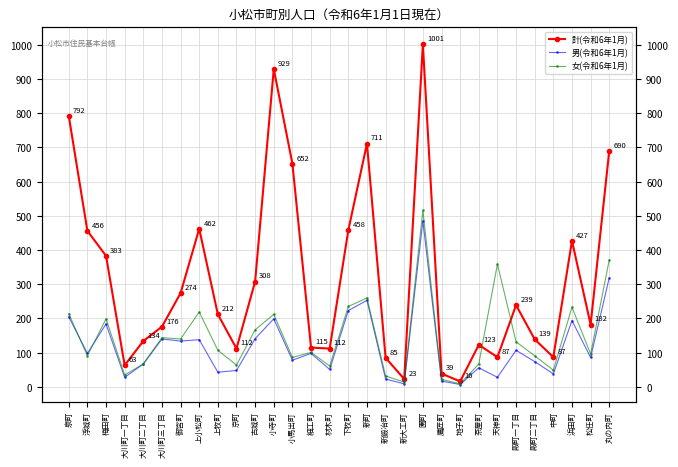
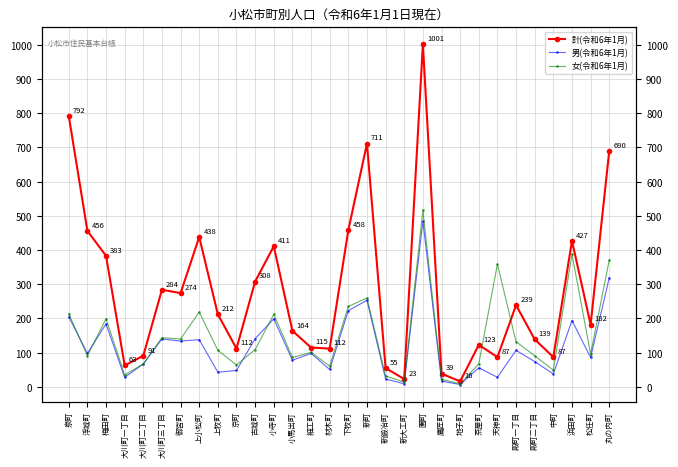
計(令和6年1月), 大川町二丁目: 134 -> 91
計(令和6年1月), 大川町三丁目: 176 -> 284
計(令和6年1月), 上小松町: 462 -> 438
女(令和6年1月), 古城町: 170 -> 110
計(令和6年1月), 小寺町: 929 -> 411
計(令和6年1月), 小馬出町: 652 -> 164
計(令和6年1月), 新鍛冶町: 85 -> 55
女(令和6年1月), 浜田町: 230 -> 390
